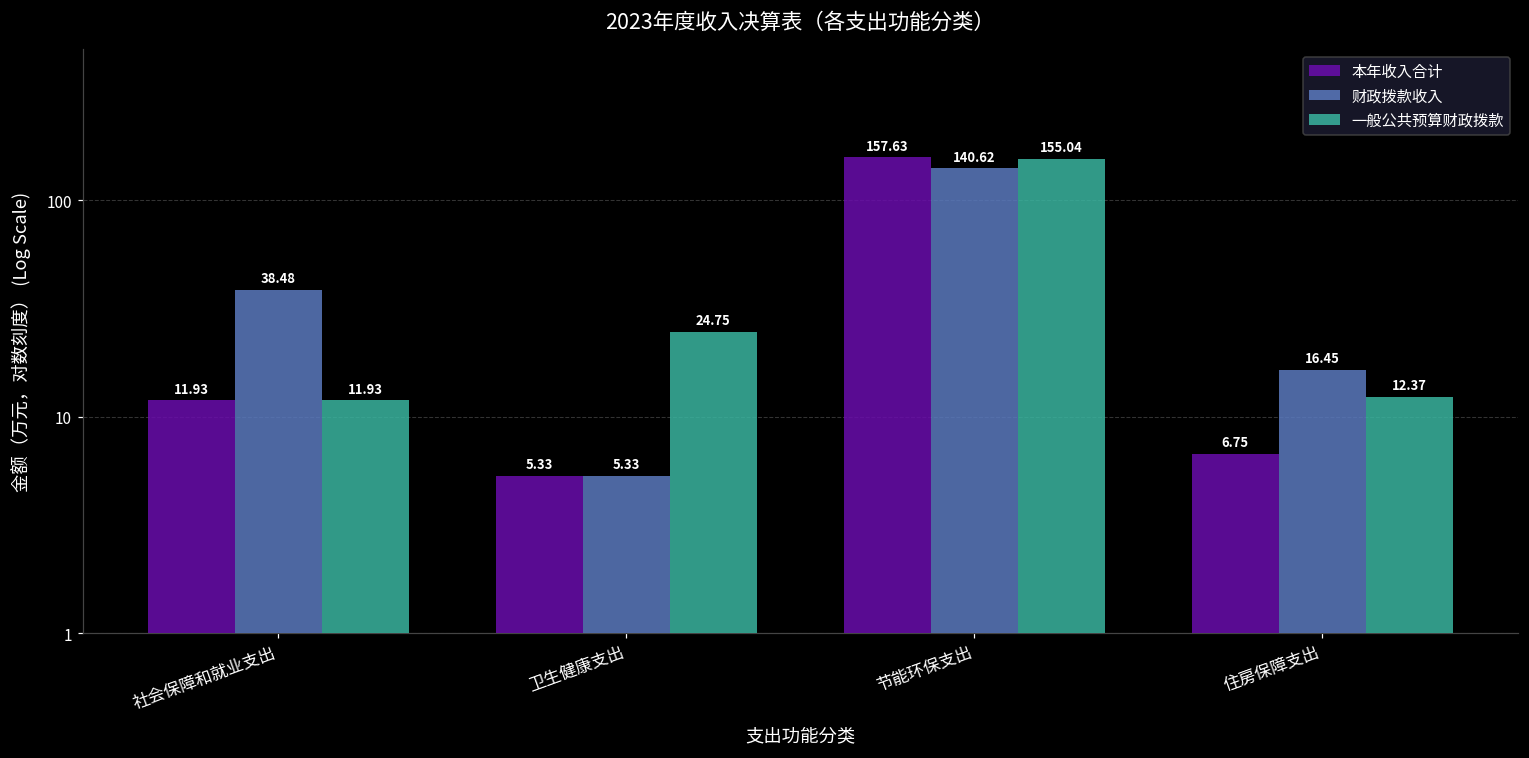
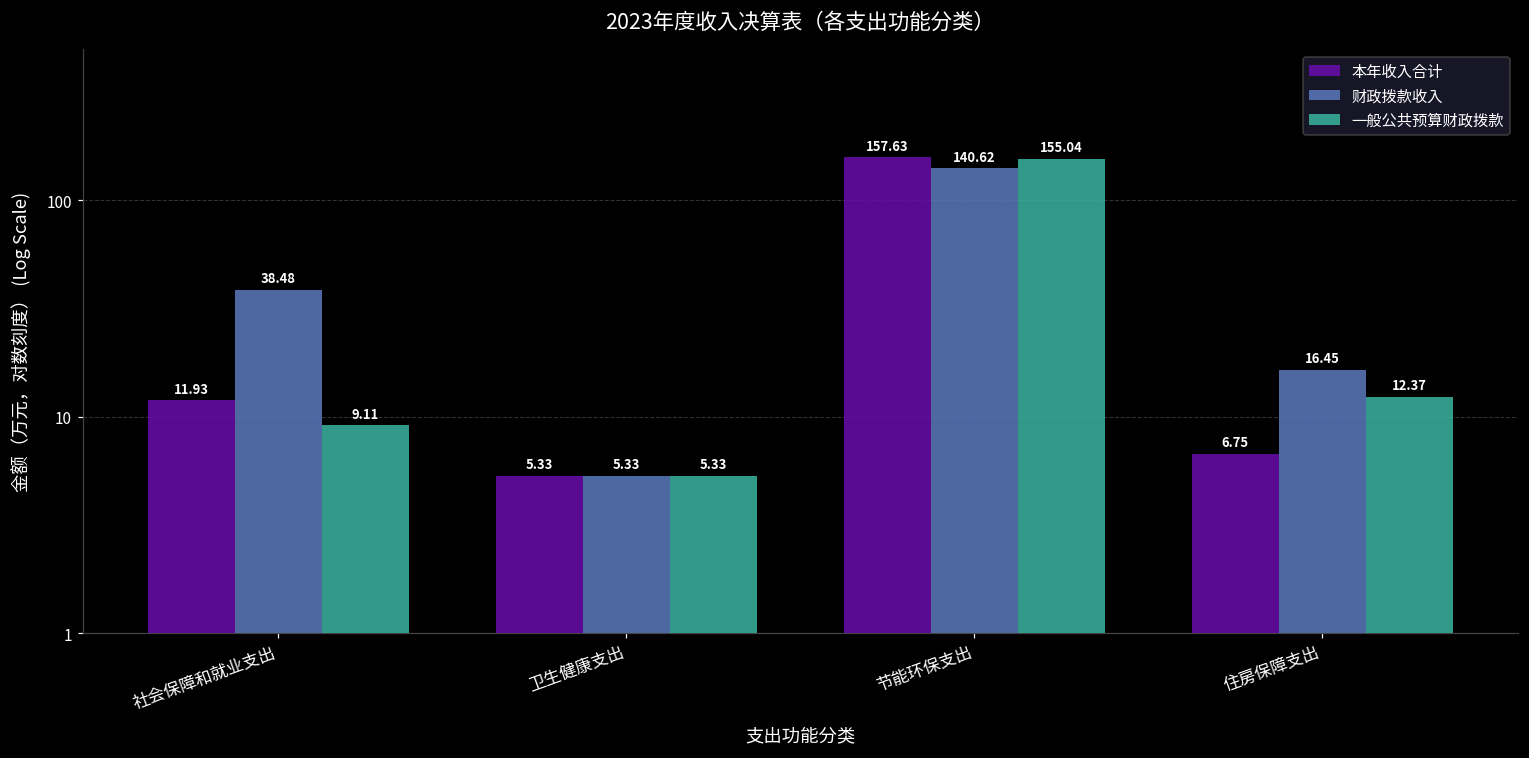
一般公共预算财政拨款, 社会保障和就业支出: 11.93 -> 9.11
一般公共预算财政拨款, 卫生健康支出: 24.75 -> 5.33
